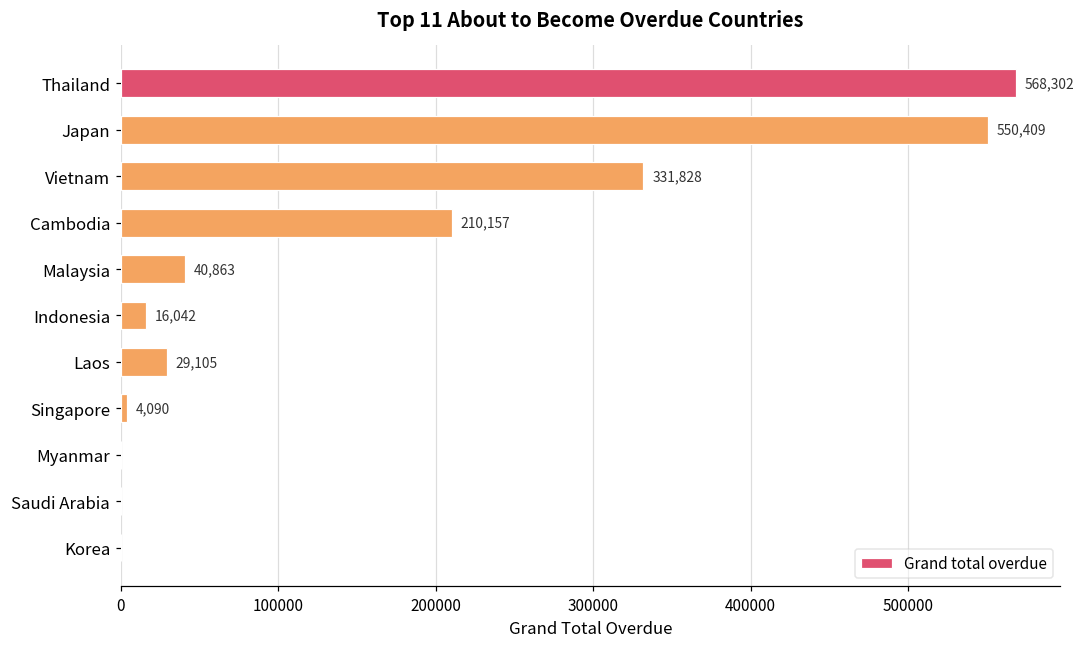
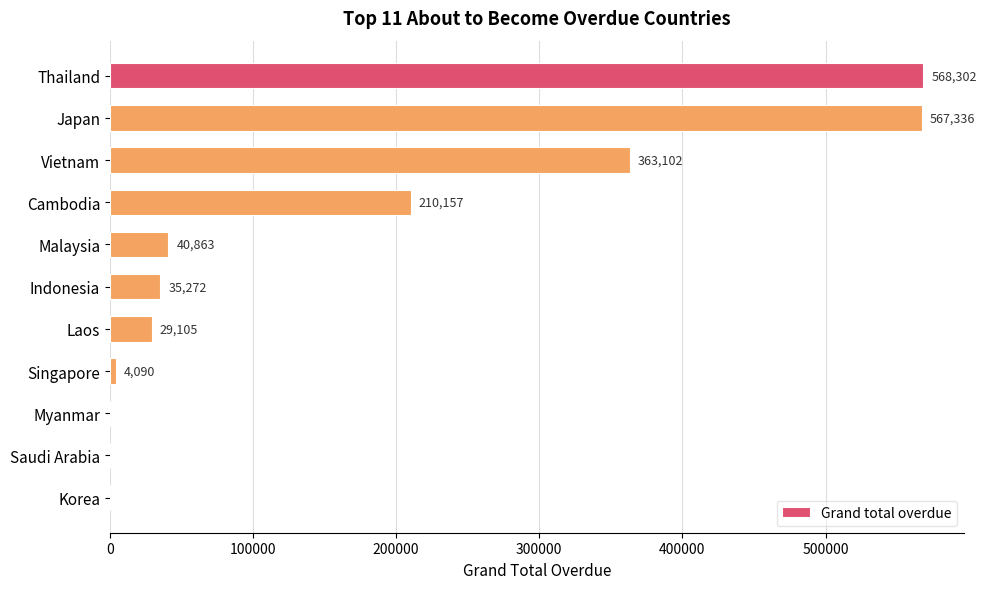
Japan: 550,409 -> 567,336
Vietnam: 331,828 -> 363,102
Indonesia: 16,042 -> 35,272
